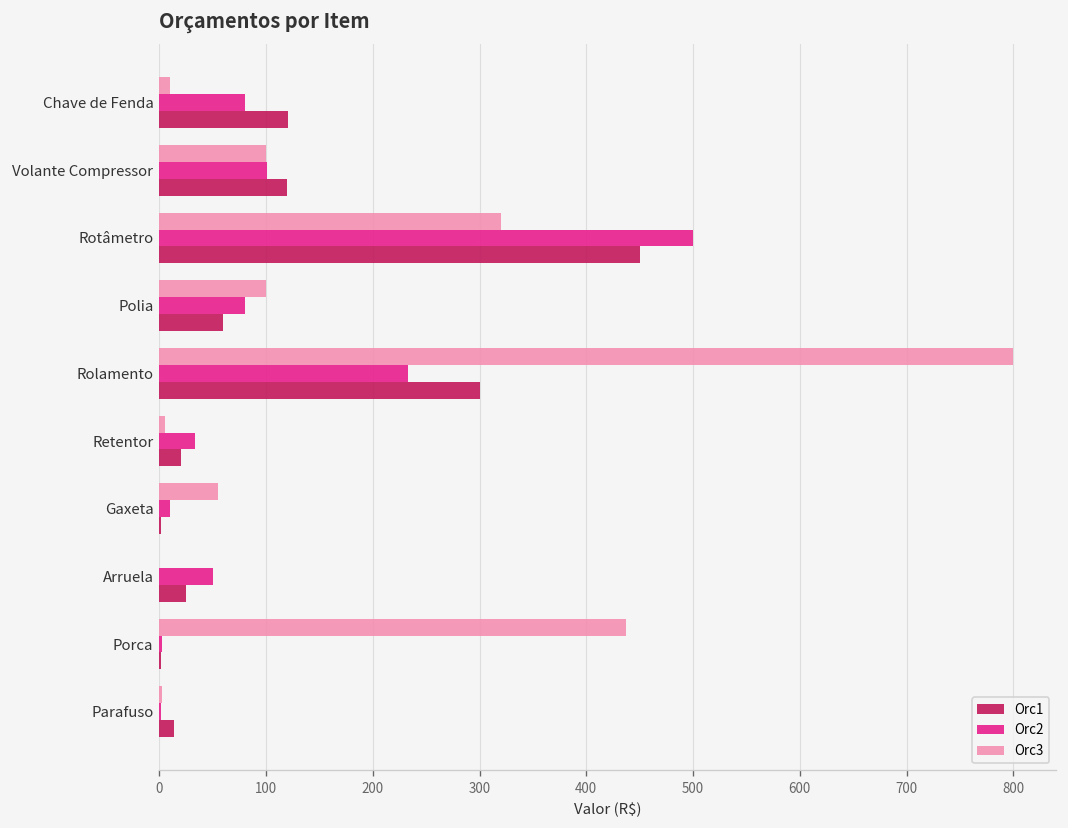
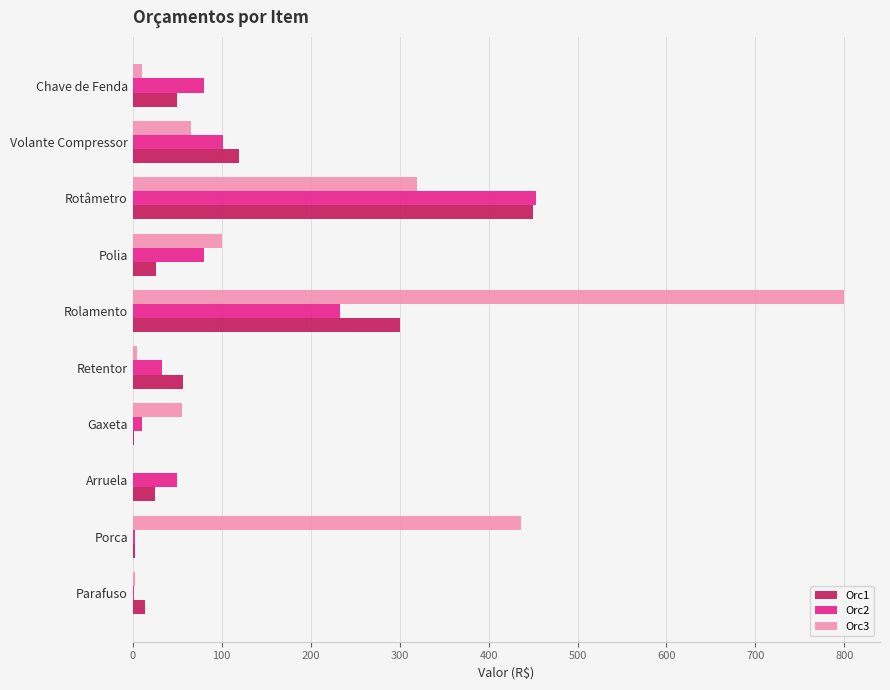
Orc1, Chave de Fenda: 120 -> 50
Orc3, Volante Compressor: 100 -> 70
Orc2, Rotâmetro: 500 -> 450
Orc1, Polia: 60 -> 30
Orc1, Retentor: 20 -> 60
